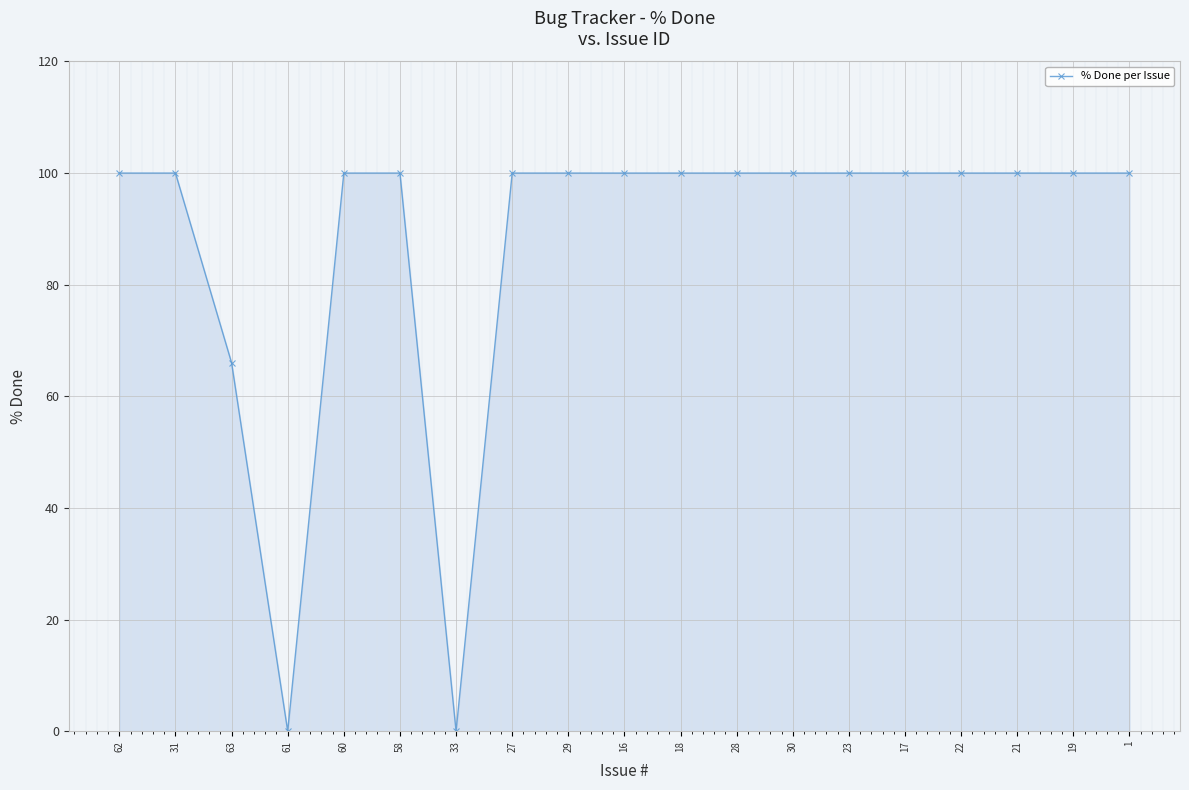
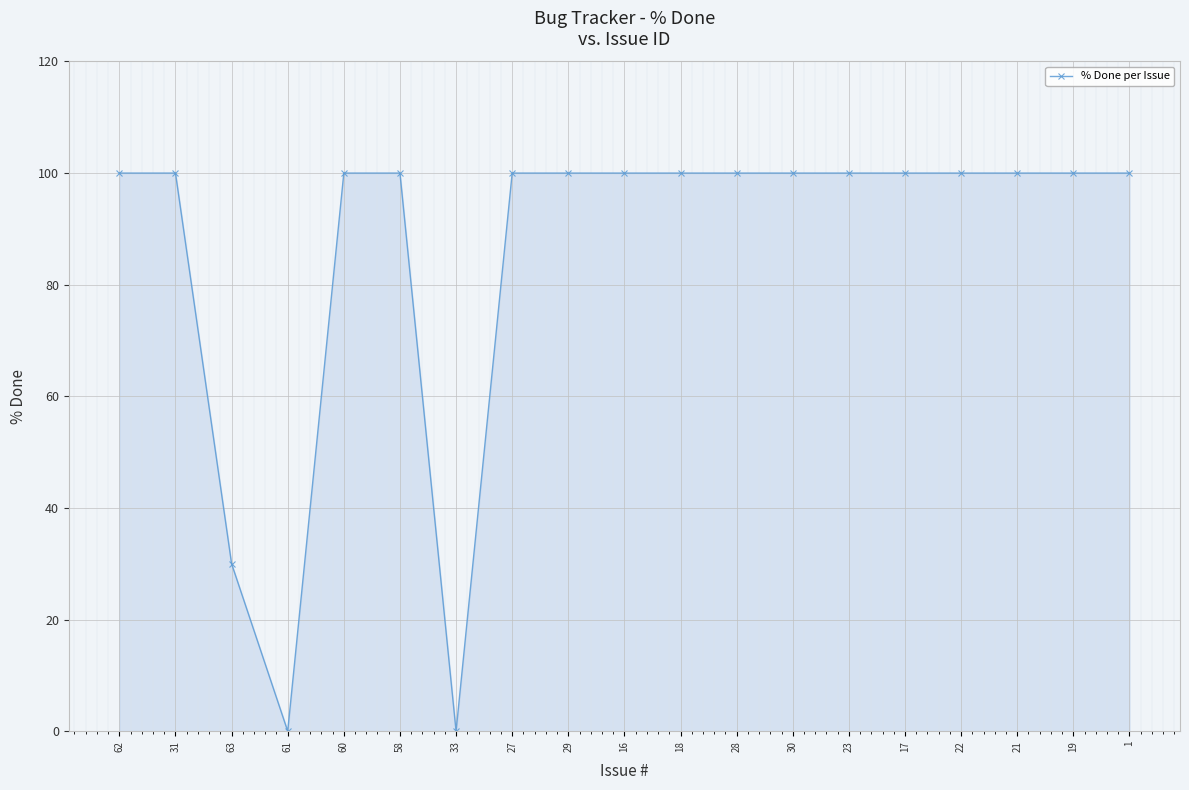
63: 66 -> 30
